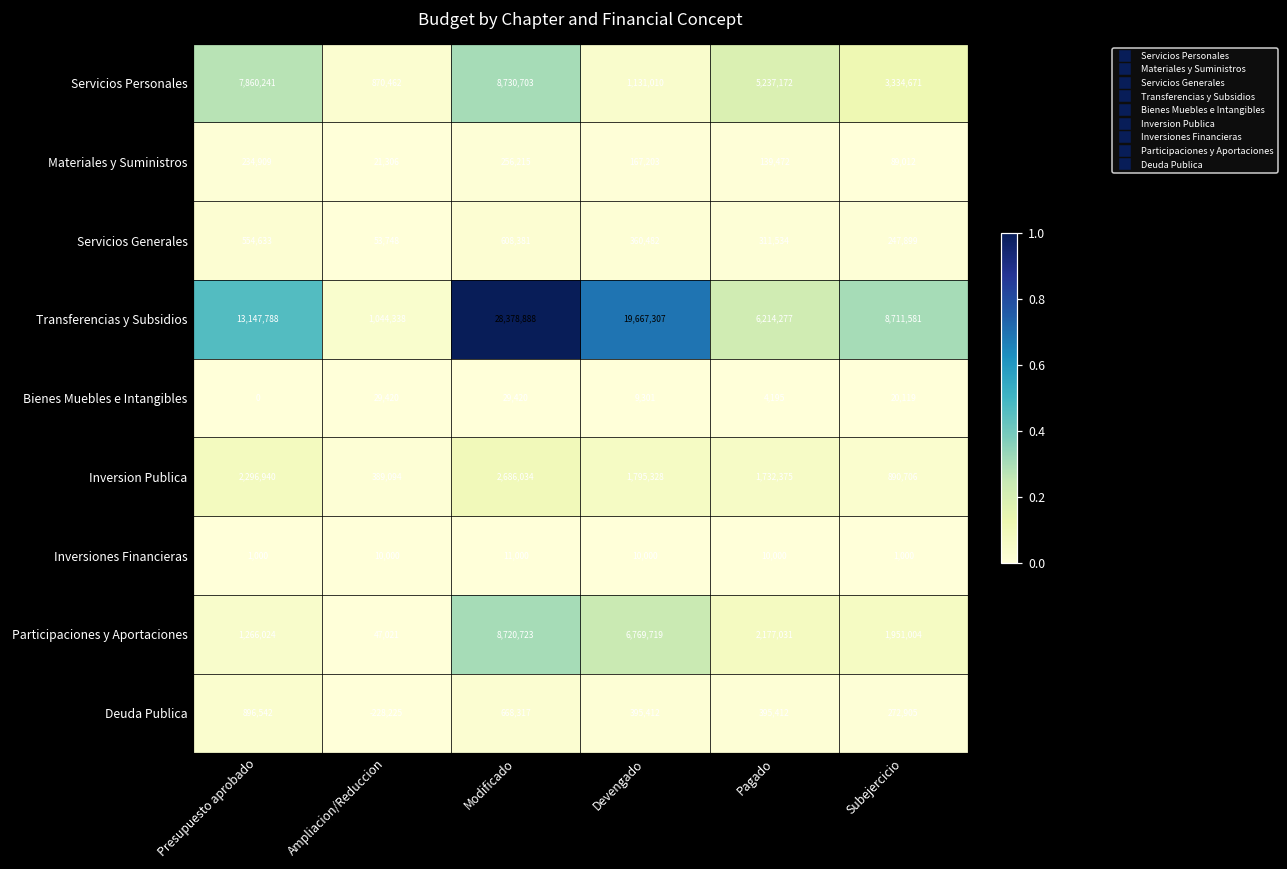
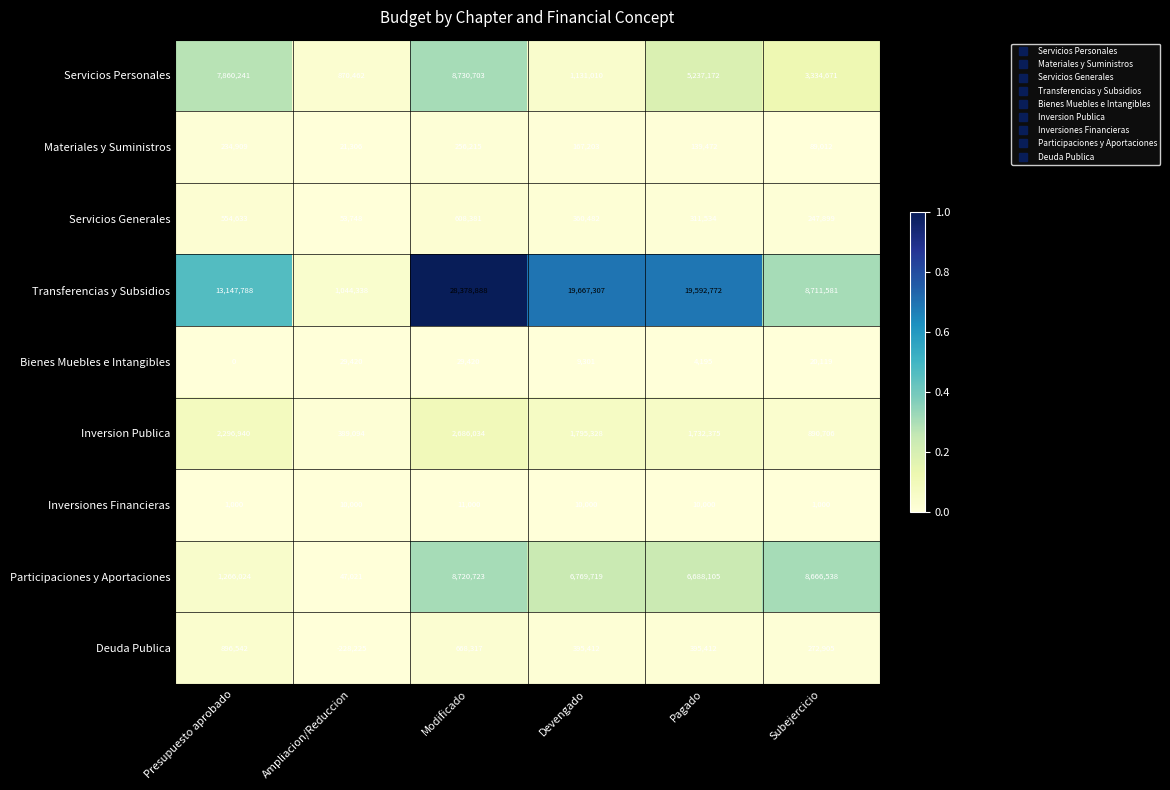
Transferencias y Subsidios, Pagado: 6,214,277 -> 19,592,772
Participaciones y Aportaciones, Pagado: 2,177,031 -> 6,688,105
Participaciones y Aportaciones, Subejercicio: 1,951,004 -> 8,666,538
